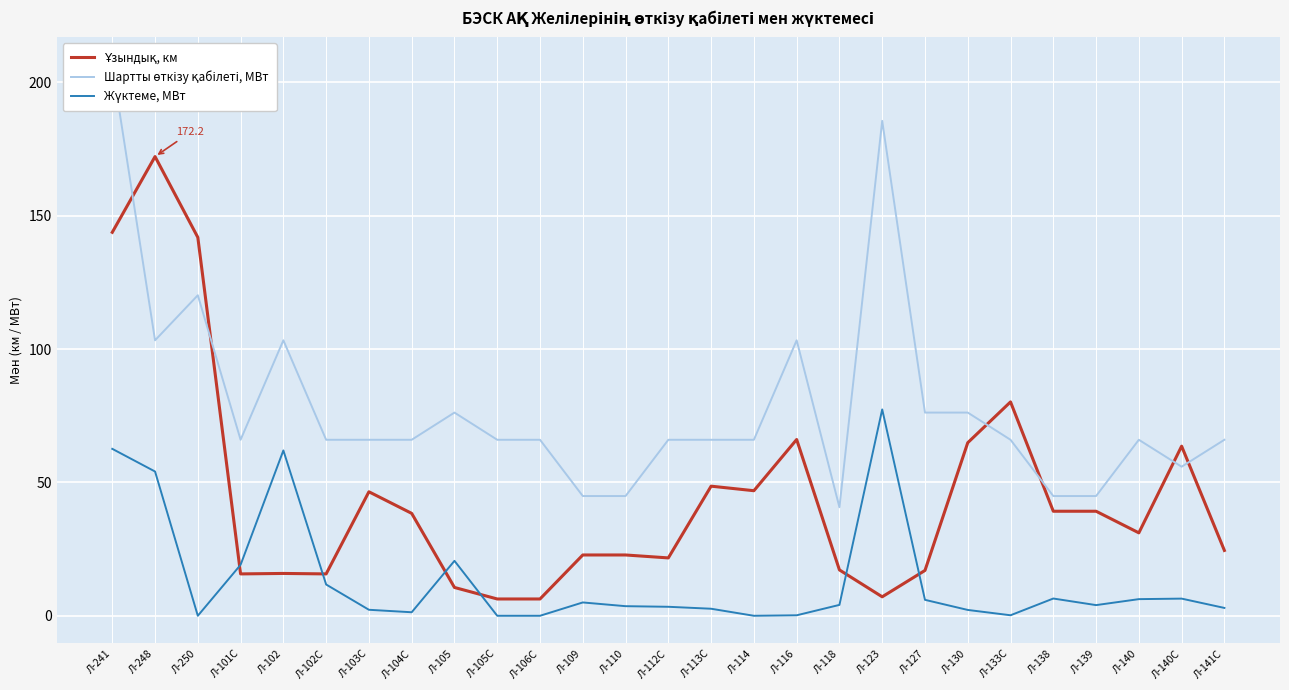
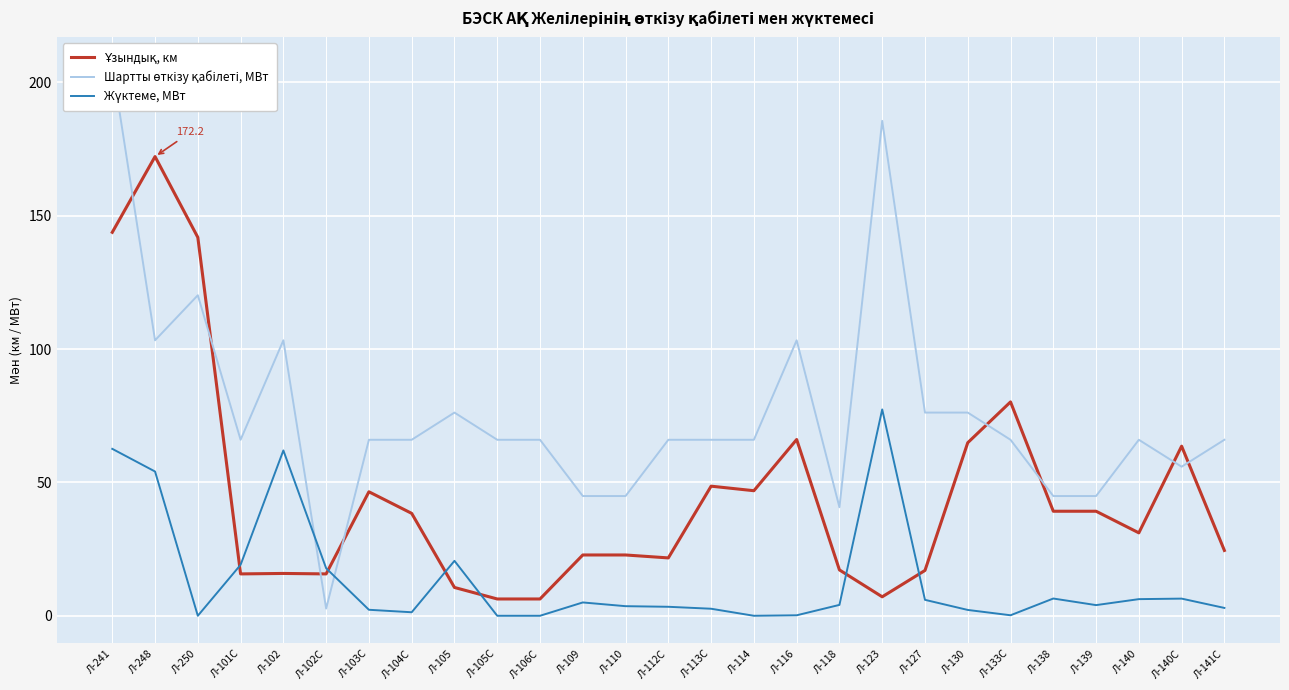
Шартты өткізу қабілеті, МВт, Л-102С: 66 -> 3
Жүктеме, МВт, Л-102С: 12 -> 18
